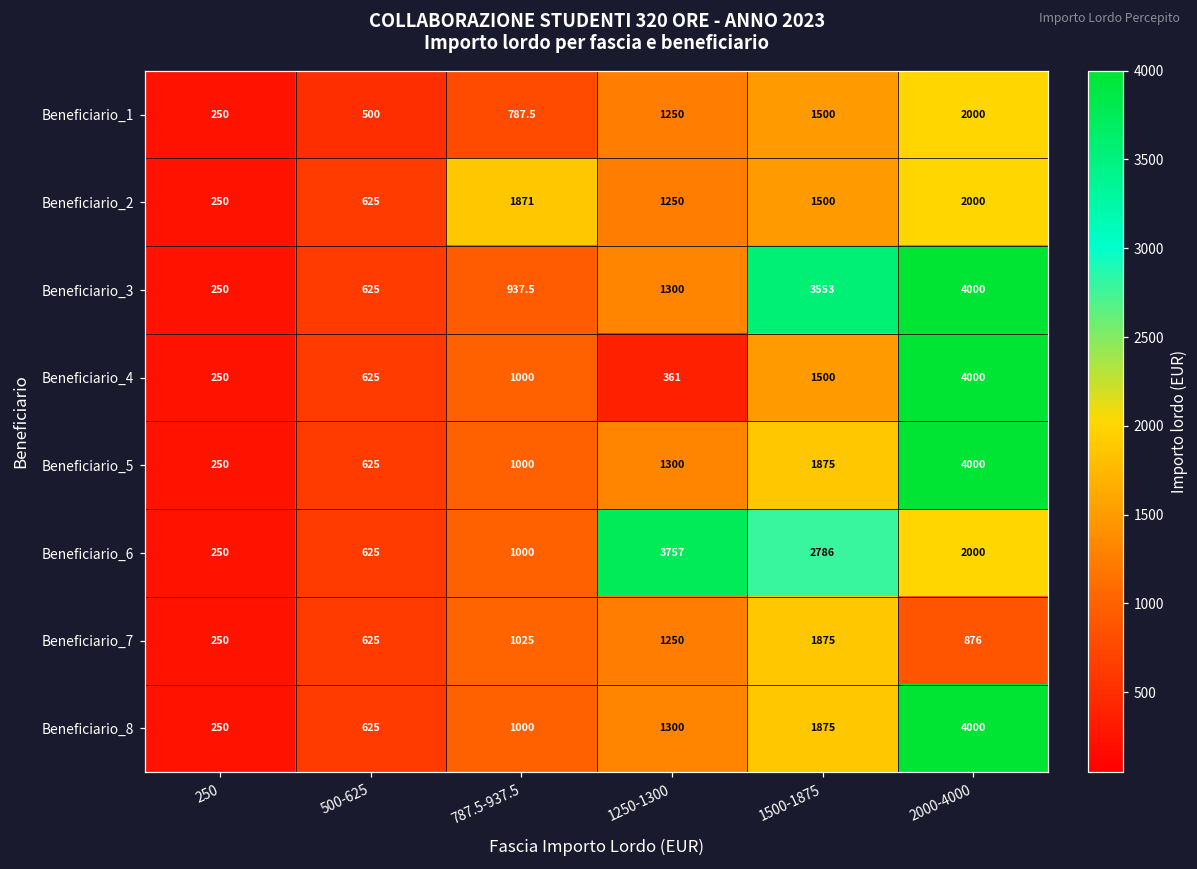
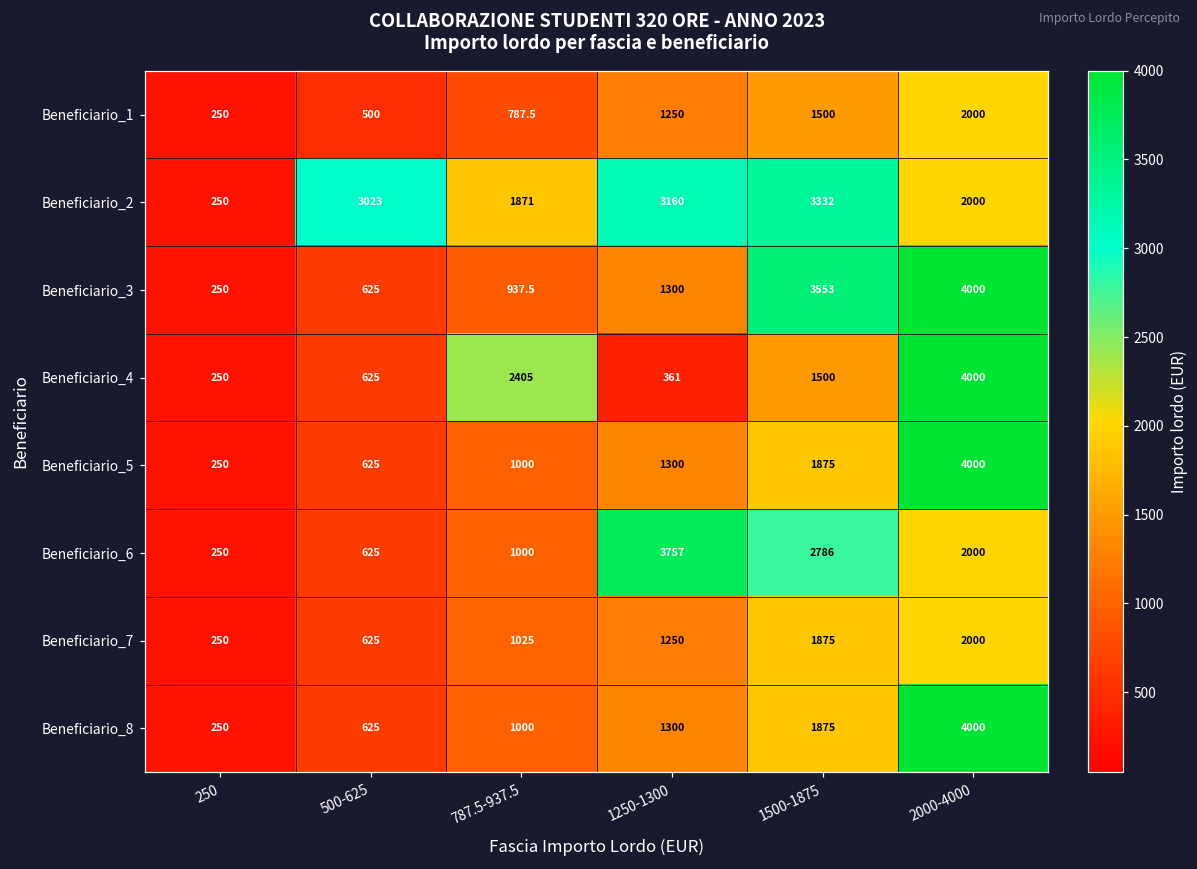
Beneficiario_2, 500-625: 625 -> 3023
Beneficiario_2, 1250-1300: 1250 -> 3160
Beneficiario_2, 1500-1875: 1500 -> 3332
Beneficiario_4, 787.5-937.5: 1000 -> 2405
Beneficiario_7, 2000-4000: 876 -> 2000
